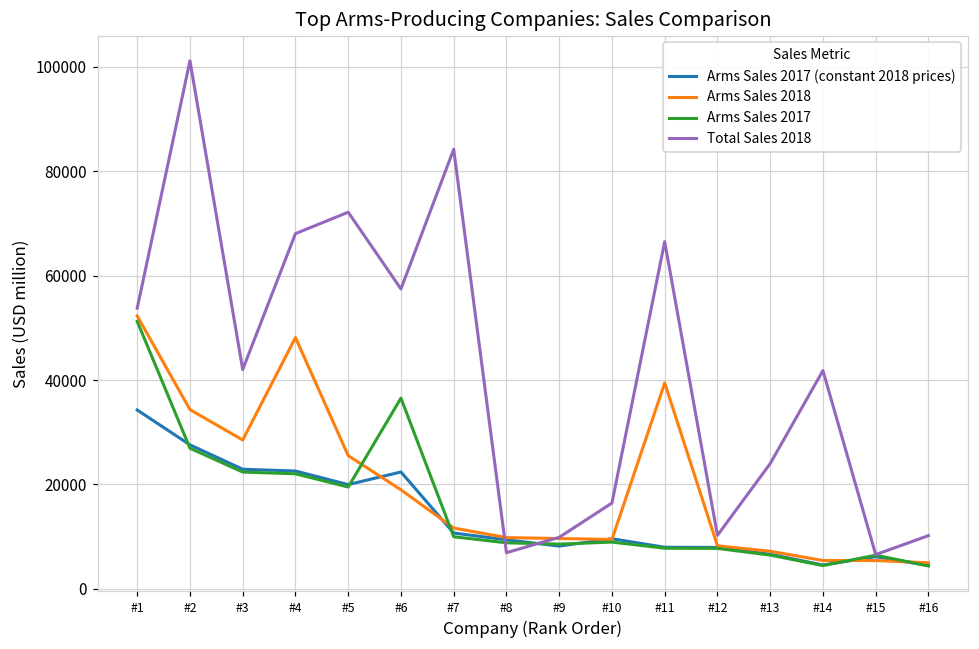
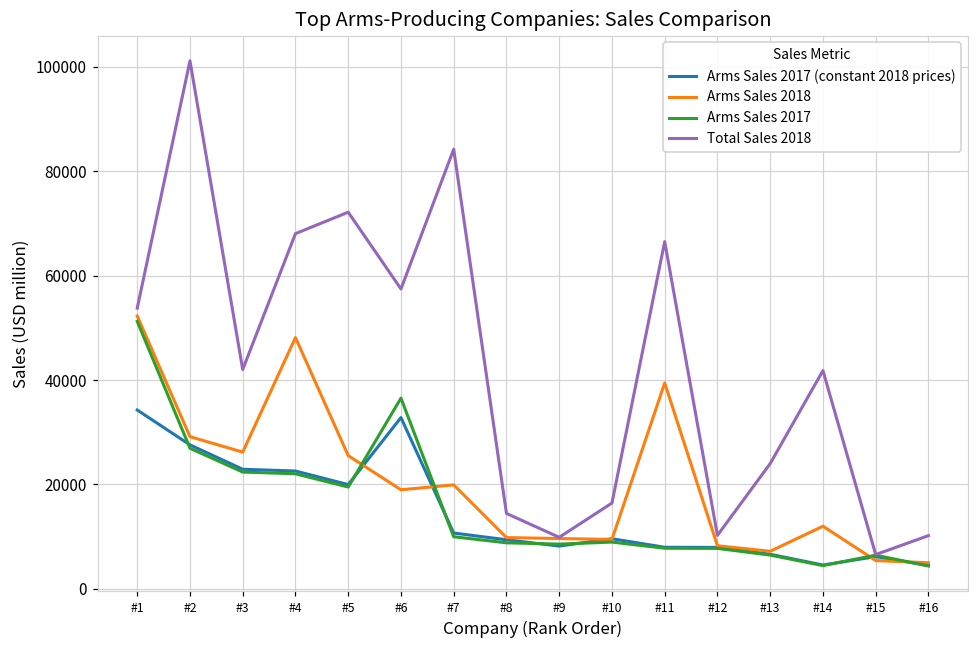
Arms Sales 2018, #2: 34000 -> 29000
Arms Sales 2018, #3: 29000 -> 26000
Arms Sales 2017 (constant 2018 prices), #6: 22000 -> 33000
Arms Sales 2018, #7: 12000 -> 20000
Total Sales 2018, #8: 7000 -> 14000
Arms Sales 2018, #14: 5000 -> 12000
